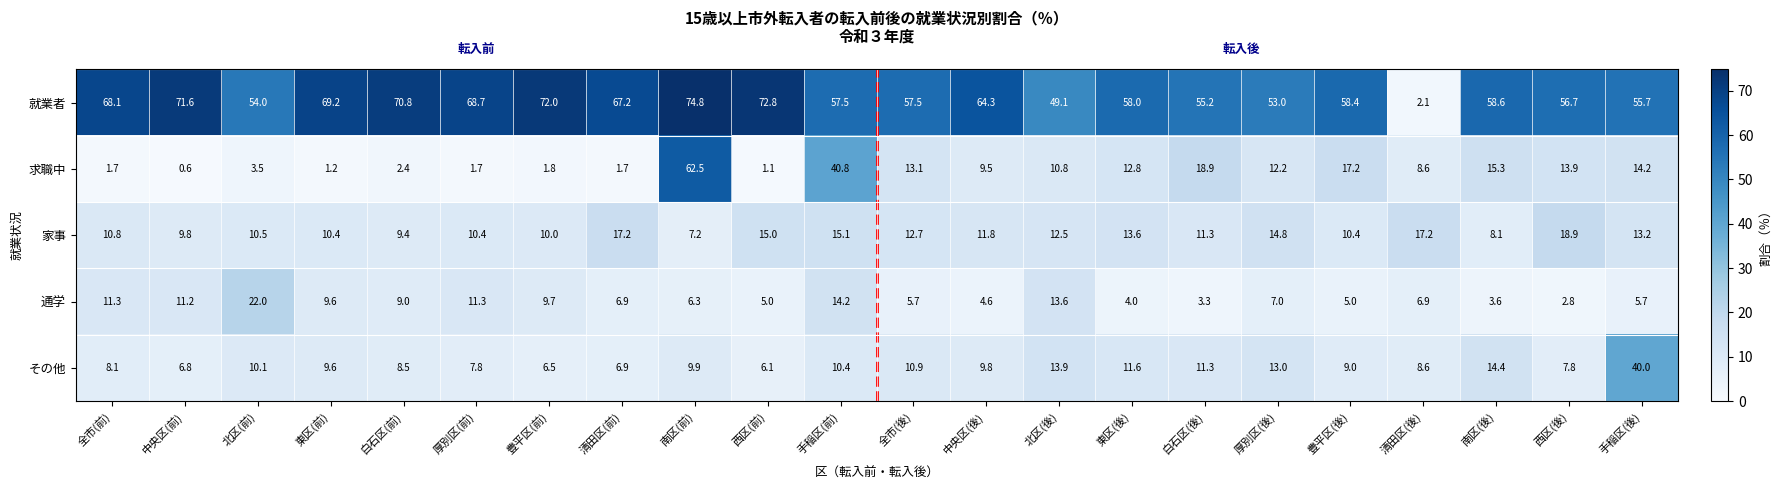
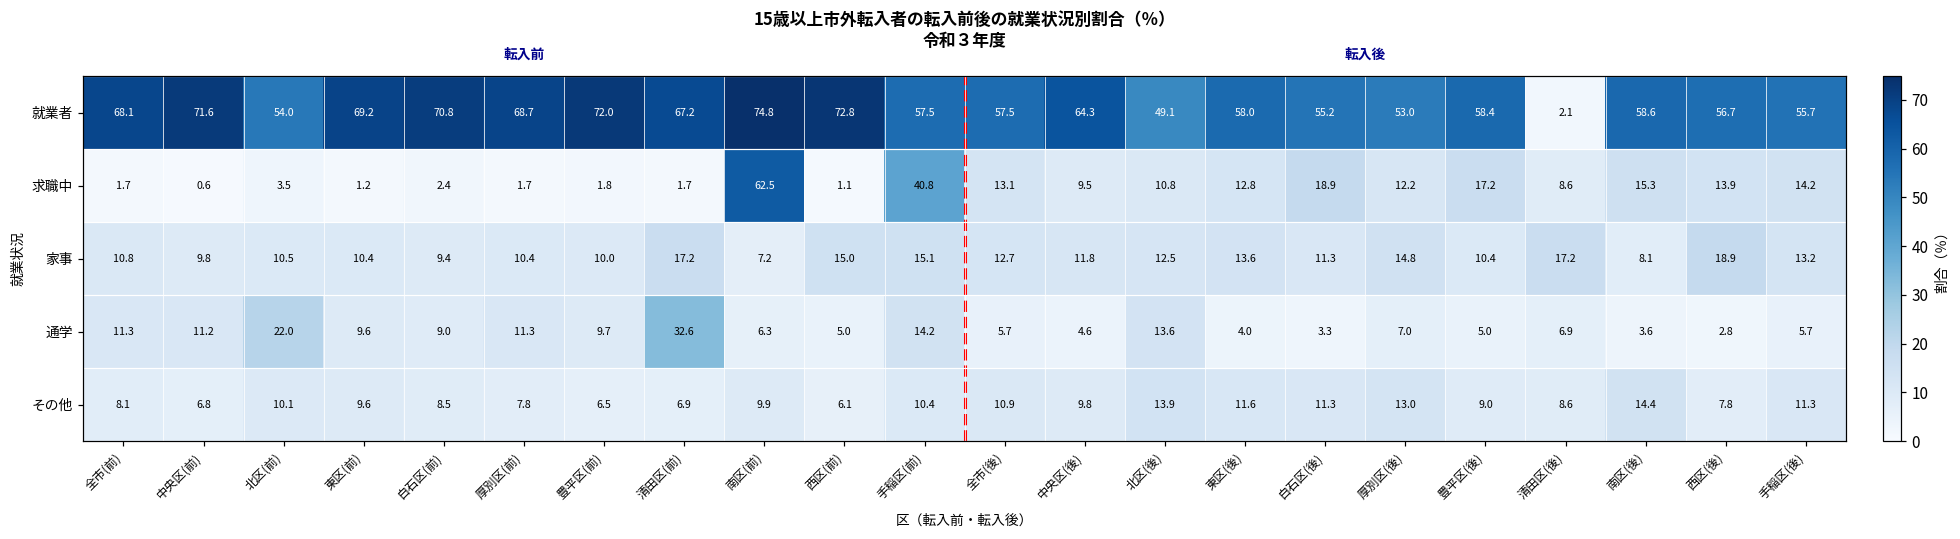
通学, 清田区(前): 6.9 -> 32.6
その他, 手稲区(後): 40.0 -> 11.3
